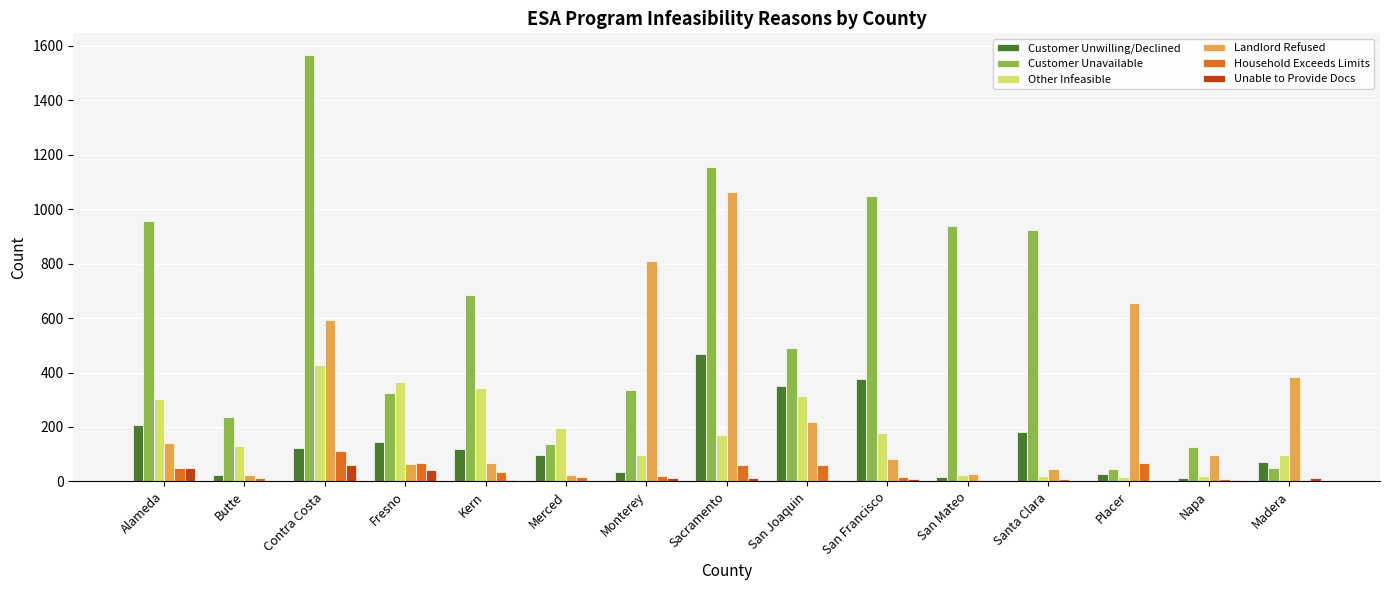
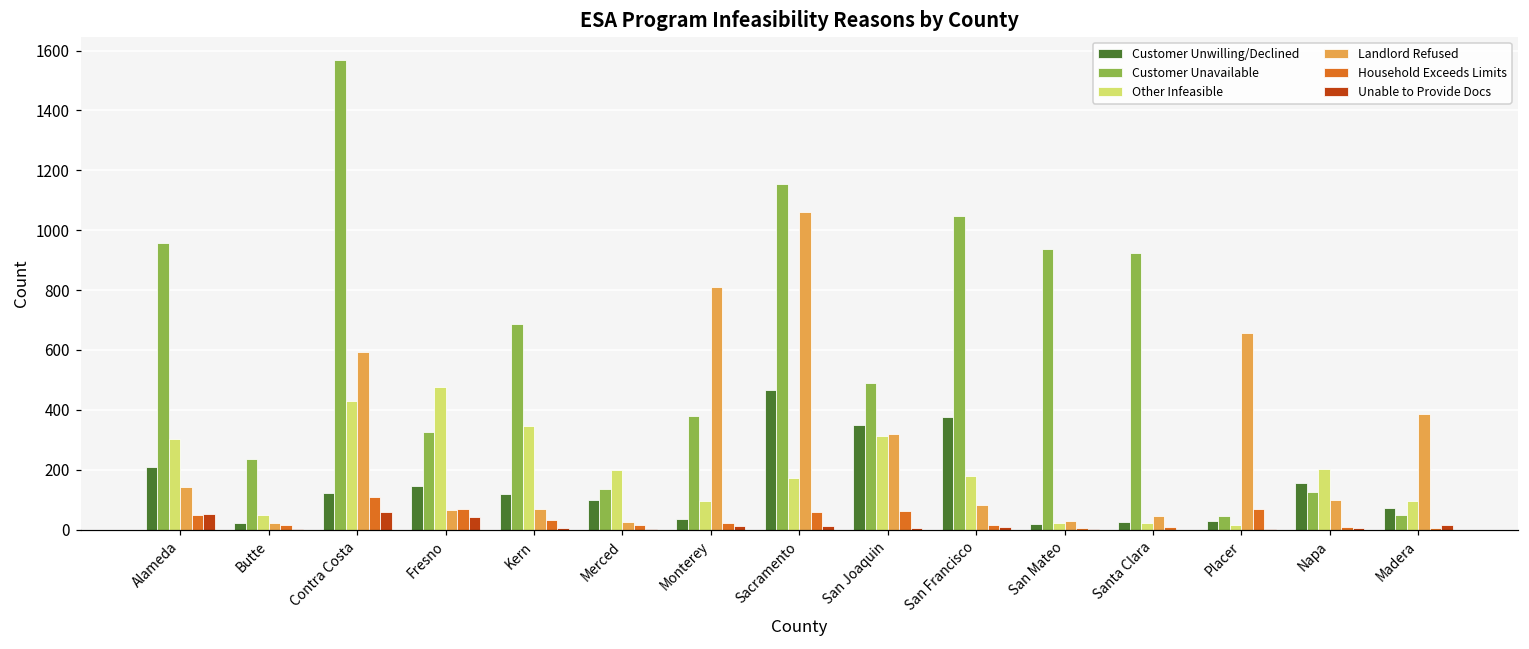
Other Infeasible, Butte: 130 -> 50
Other Infeasible, Fresno: 370 -> 480
Customer Unavailable, Monterey: 340 -> 380
Landlord Refused, San Joaquin: 220 -> 320
Customer Unwilling/Declined, Santa Clara: 180 -> 30
Customer Unwilling/Declined, Napa: 10 -> 160
Other Infeasible, Napa: 20 -> 200
